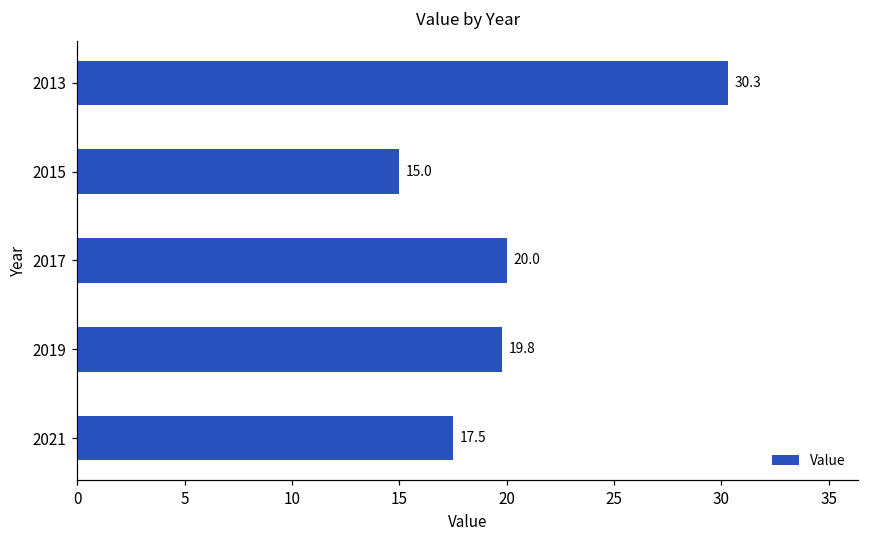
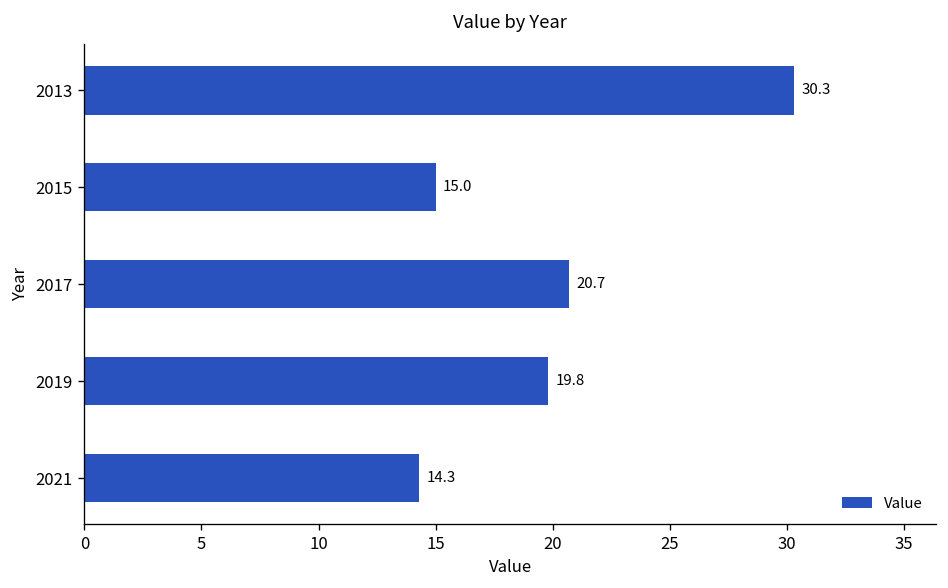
2017: 20.0 -> 20.7
2021: 17.5 -> 14.3
